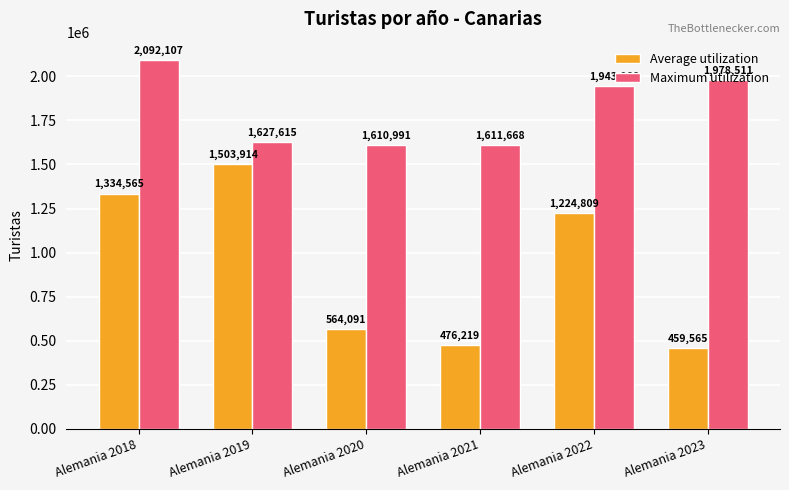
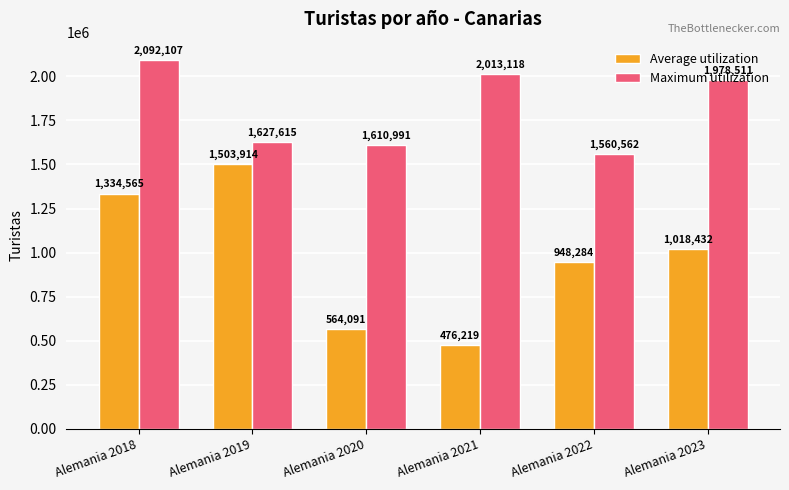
Maximum utilization, Alemania 2021: 1,611,668 -> 2,013,118
Average utilization, Alemania 2022: 1,224,809 -> 948,284
Maximum utilization, Alemania 2022: 1,943,066 -> 1,560,562
Average utilization, Alemania 2023: 459,565 -> 1,018,432
